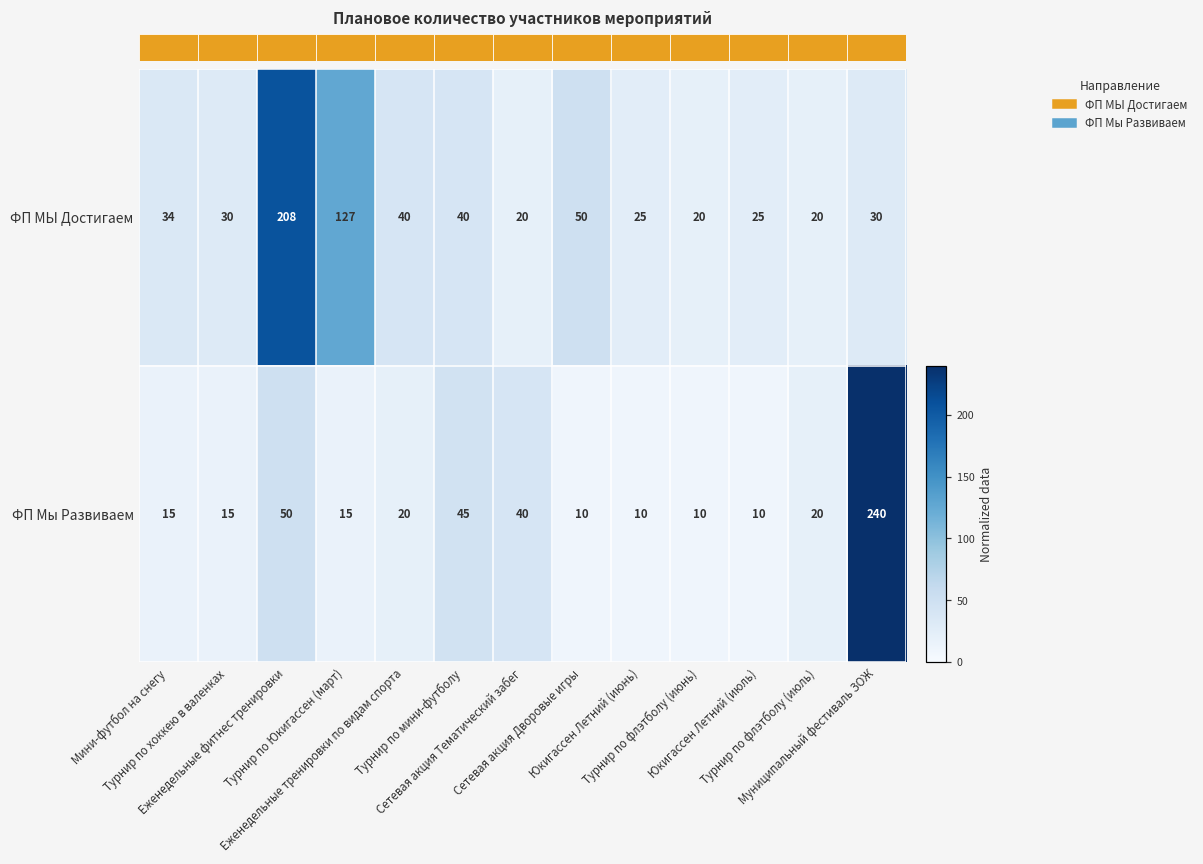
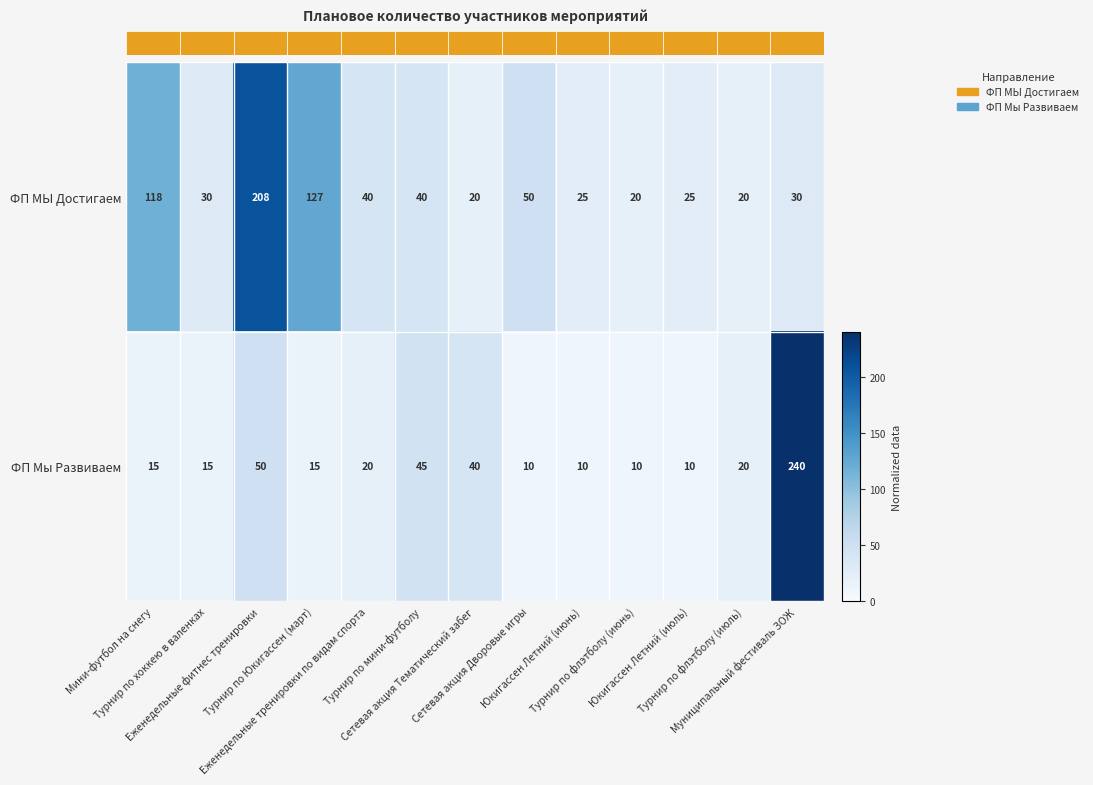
ФП МЫ Достигаем, Мини-футбол на снегу: 34 -> 118
